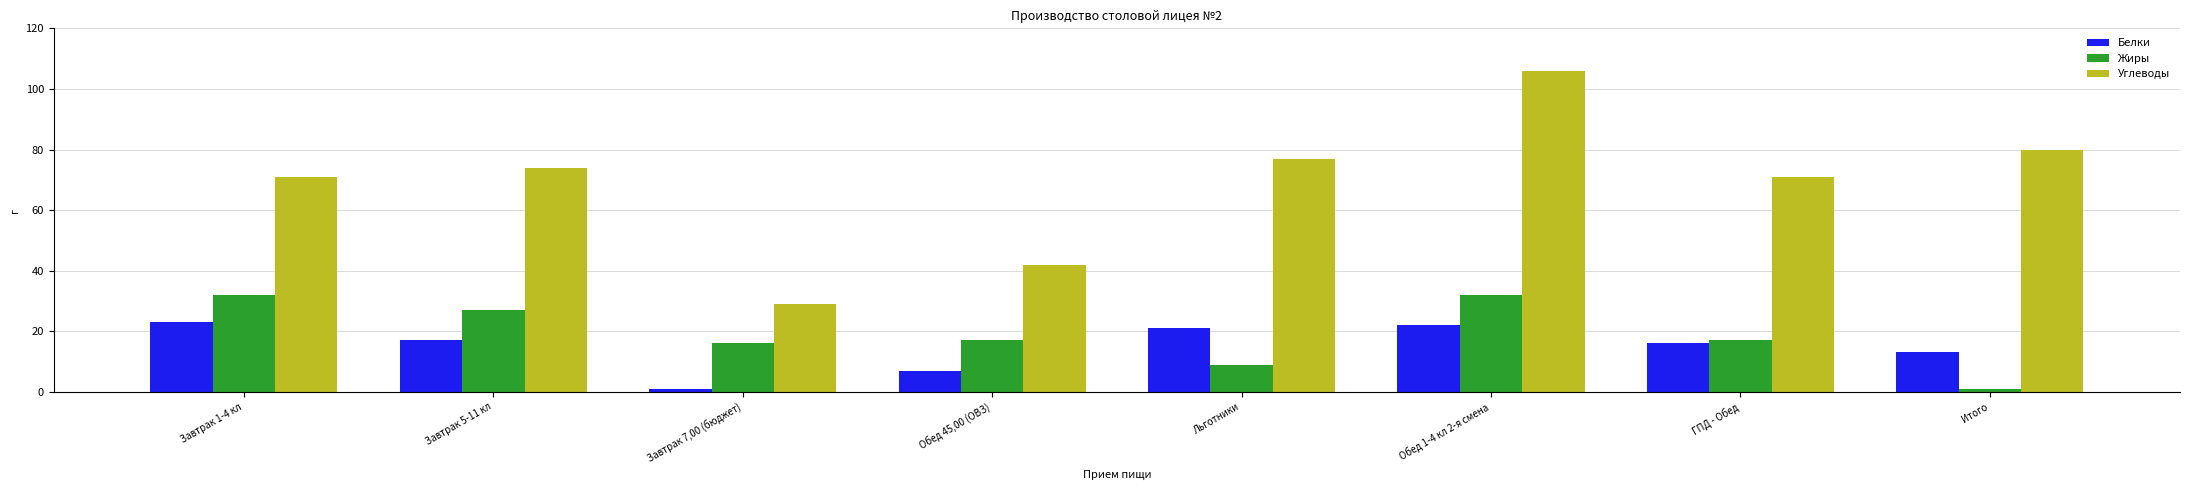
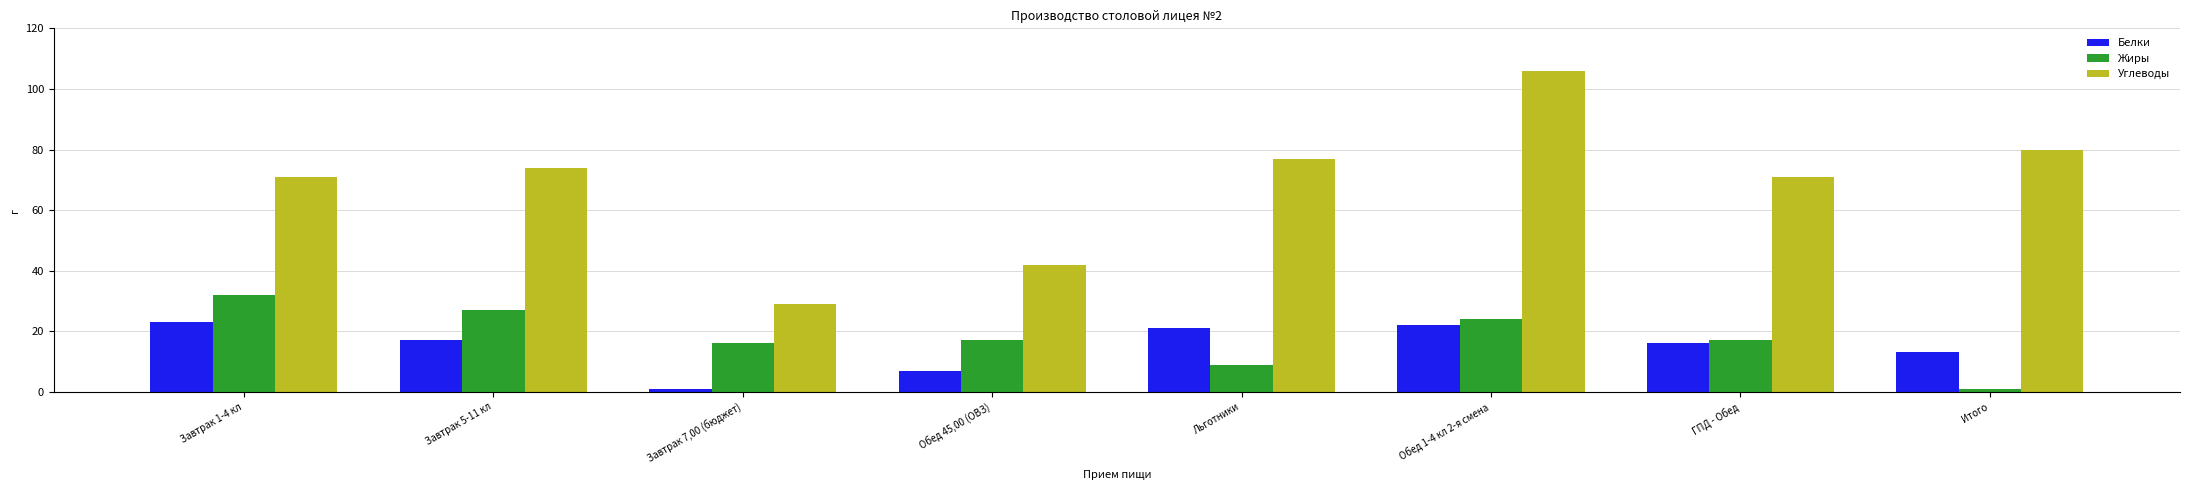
Жиры, Обед 1-4 кл 2-я смена: 32 -> 24
